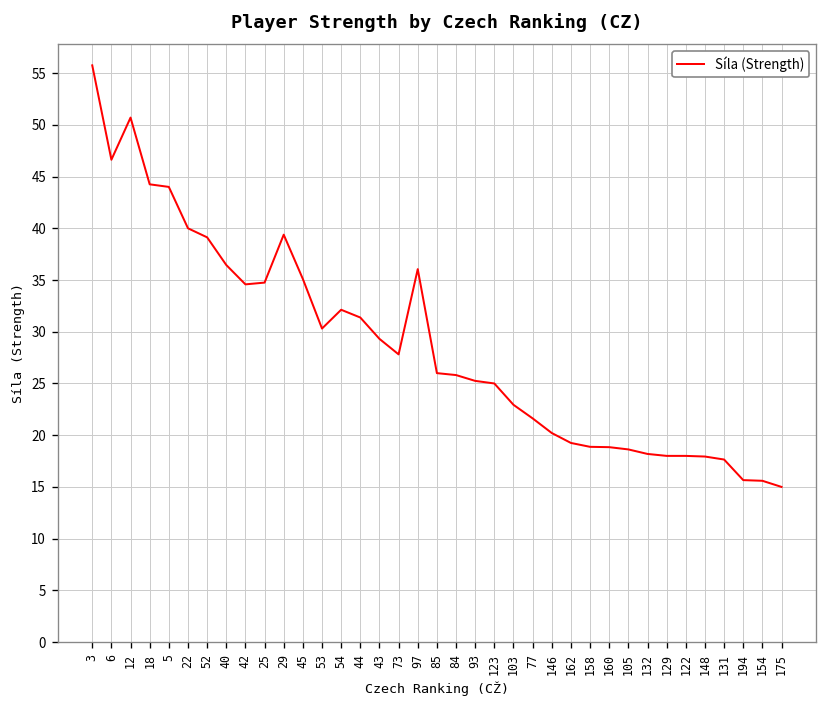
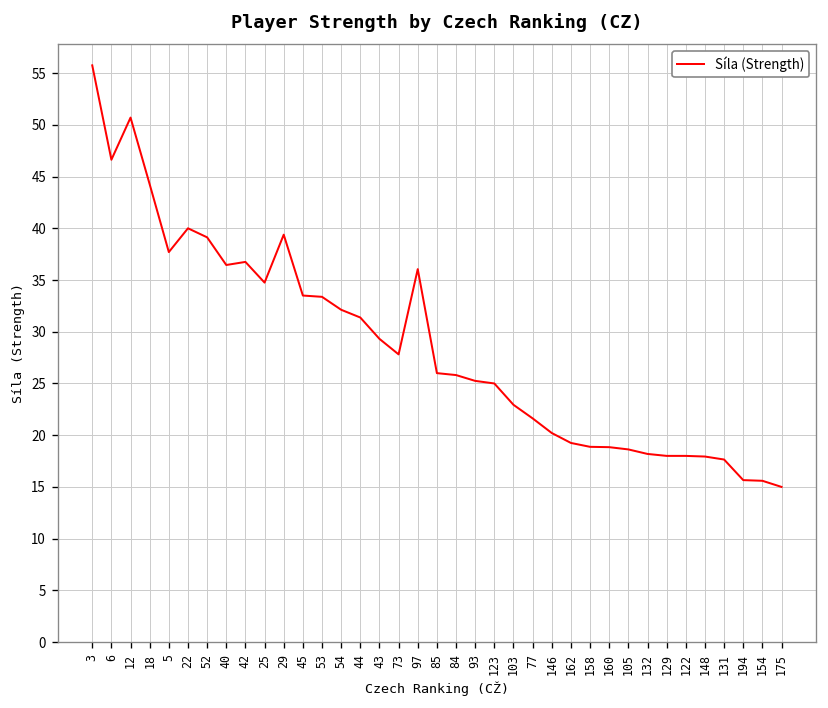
5: 44 -> 38
42: 35 -> 37
45: 35 -> 34
53: 30 -> 33
